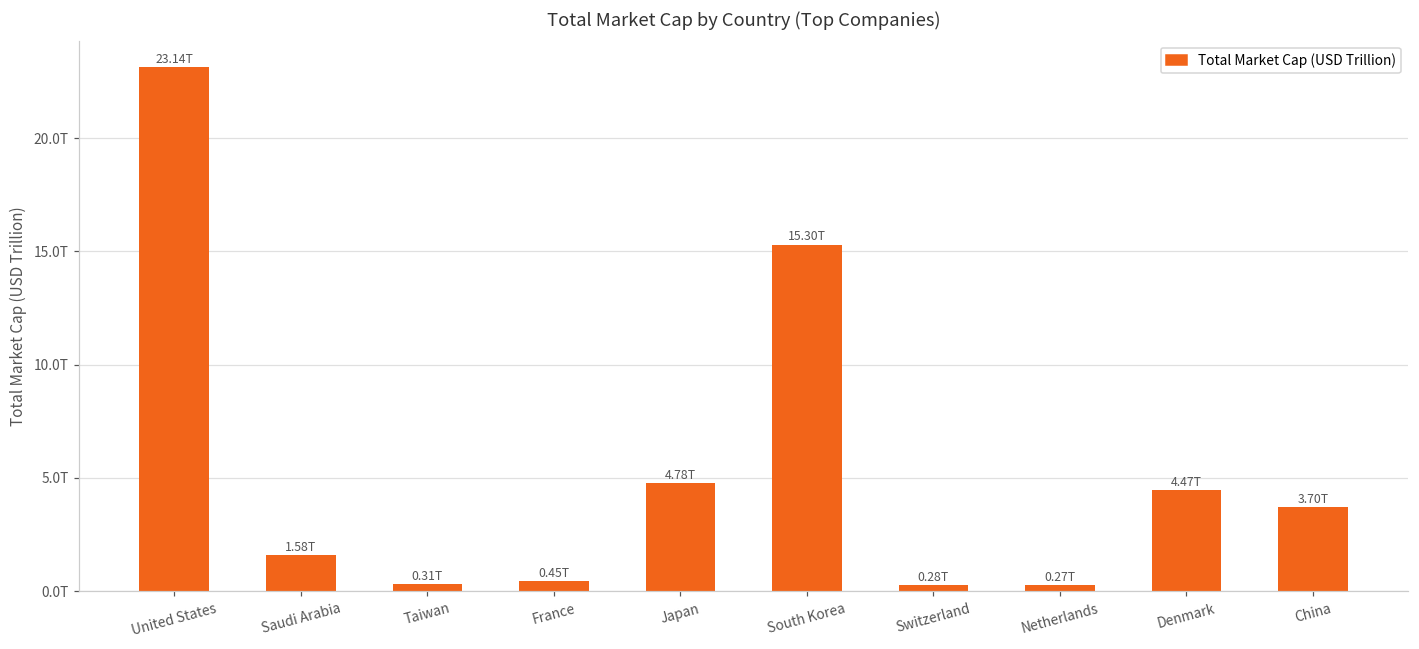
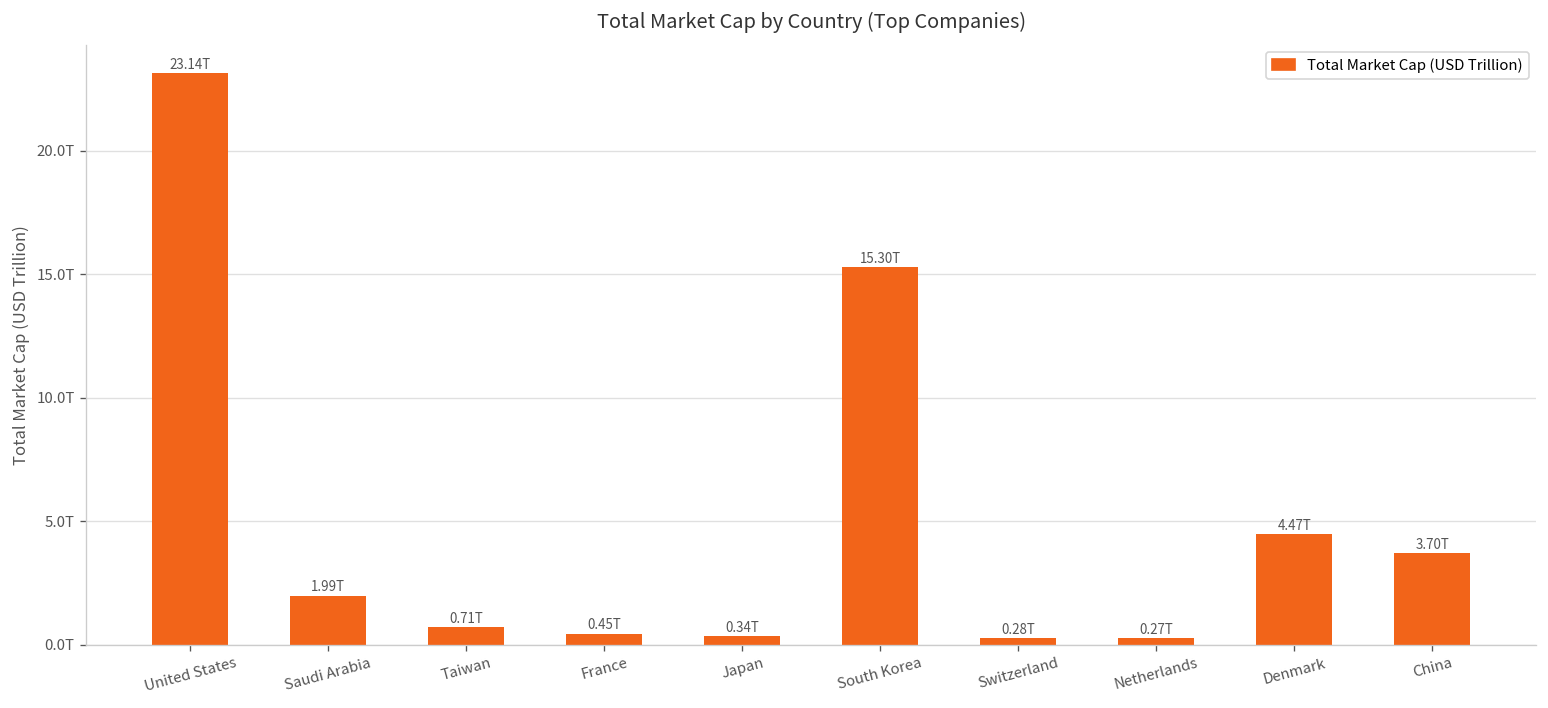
Saudi Arabia: 1.58T -> 1.99T
Taiwan: 0.31T -> 0.71T
Japan: 4.78T -> 0.34T
